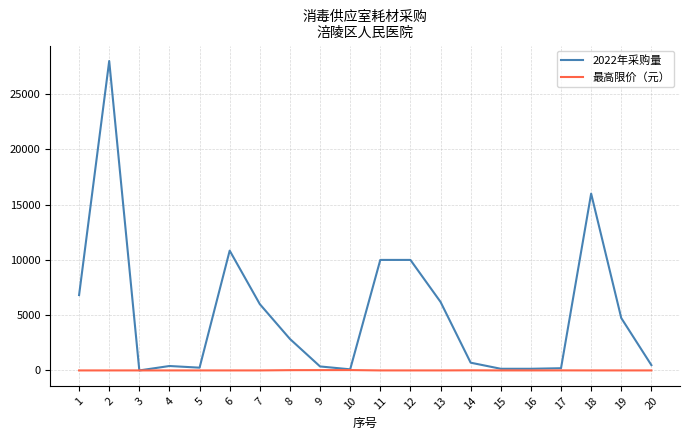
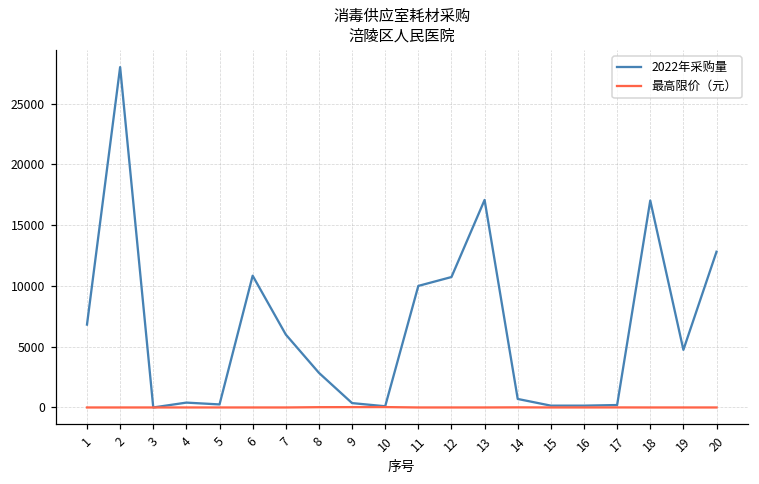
2022年采购量, 12: 10000 -> 10700
2022年采购量, 13: 6200 -> 17100
2022年采购量, 18: 16000 -> 17000
2022年采购量, 20: 500 -> 12800
